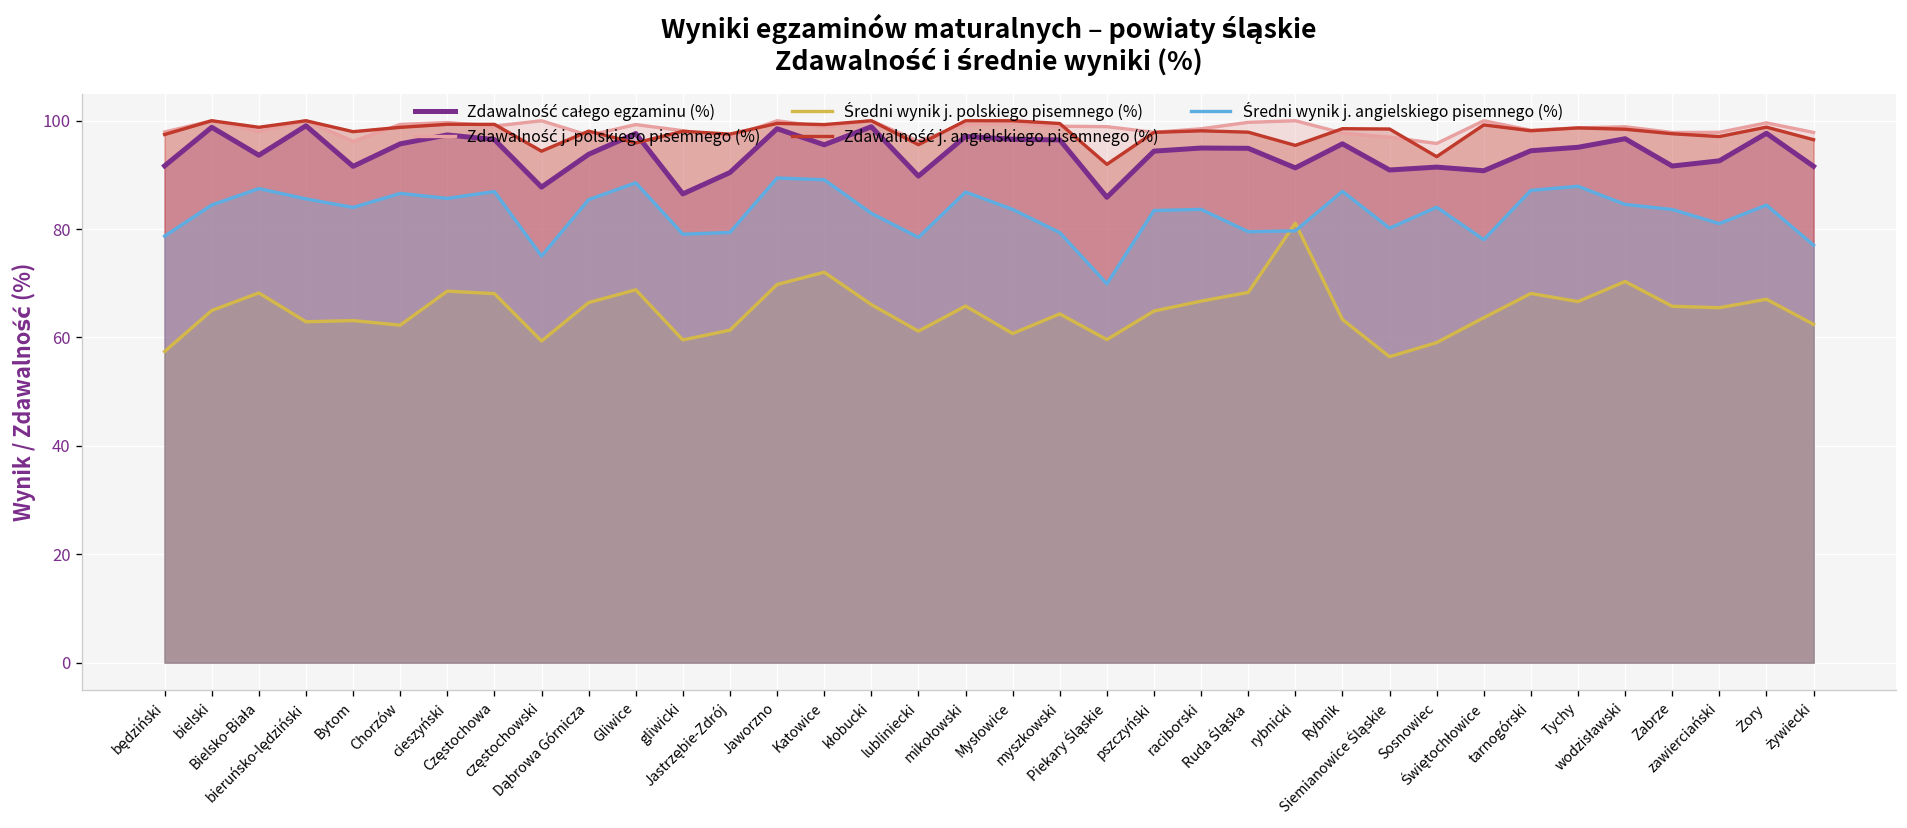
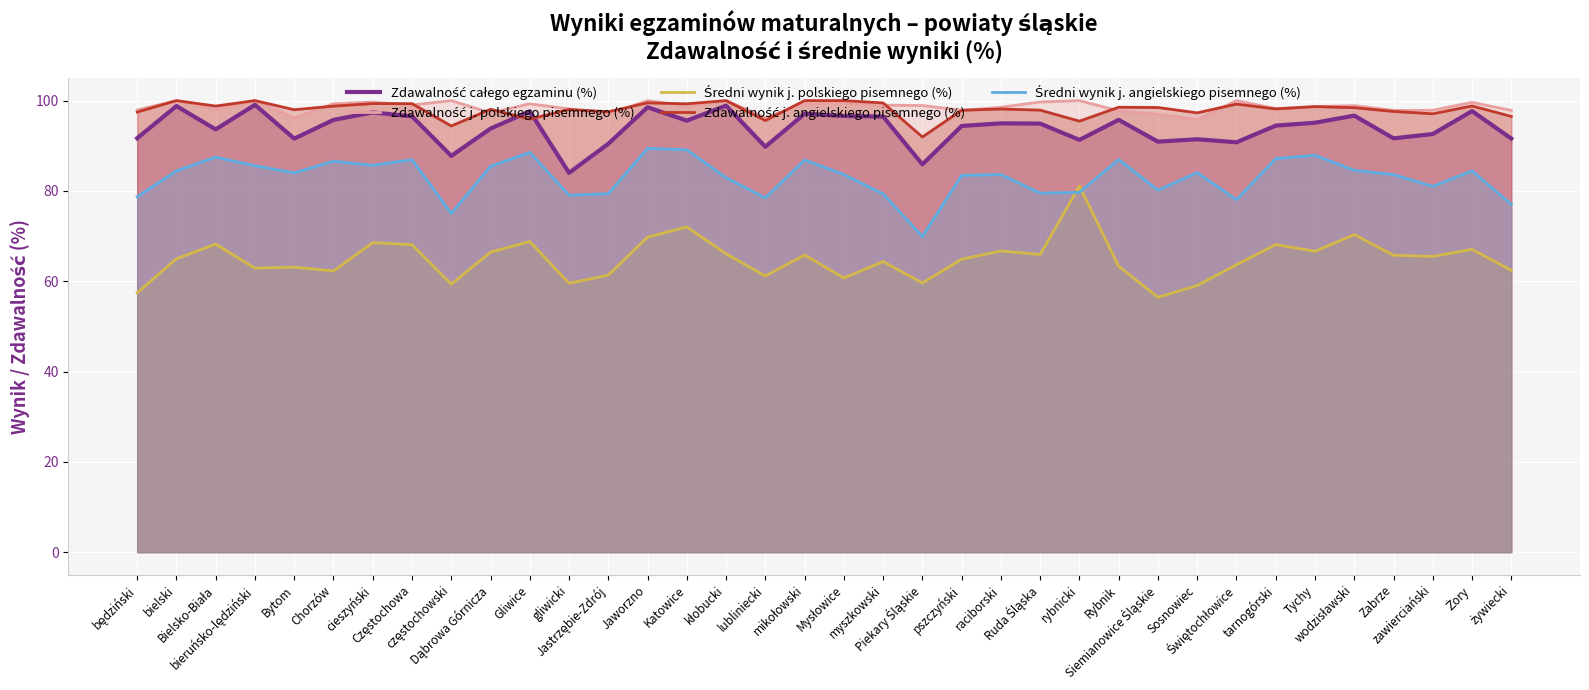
Zdawalność całego egzaminu (%), gliwicki: 87 -> 84
Średni wynik j. polskiego pisemnego (%), Ruda Śląska: 68 -> 66
Zdawalność j. angielskiego pisemnego (%), Sosnowiec: 93 -> 97
